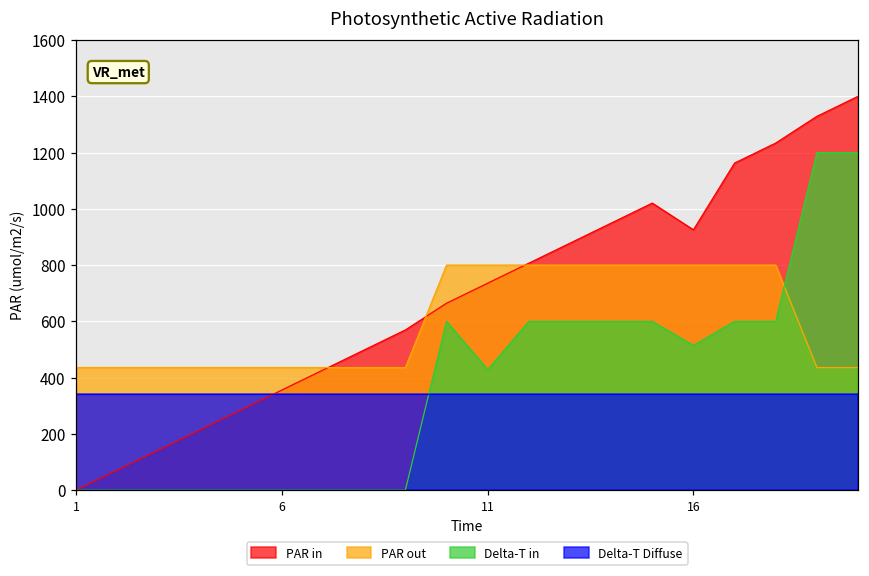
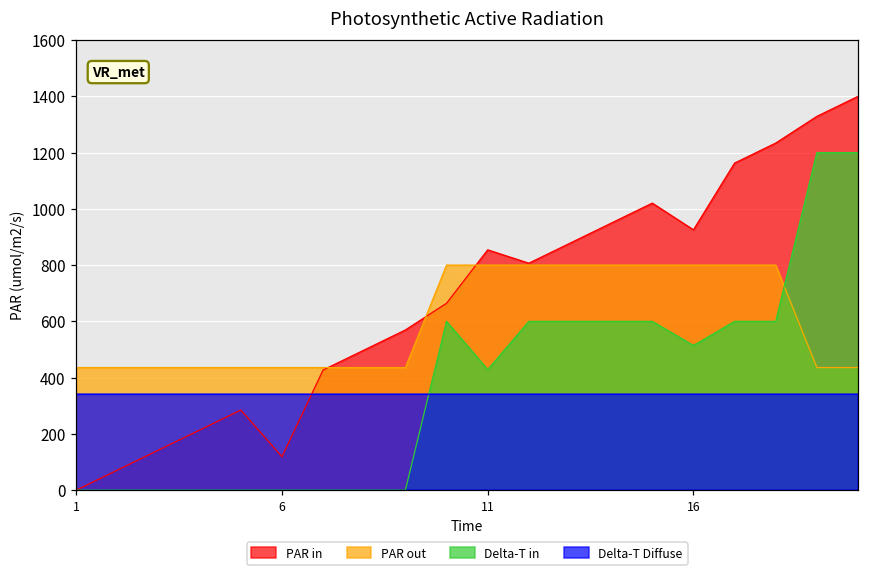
PAR in, 6: 360 -> 120
PAR in, 11: 740 -> 850
